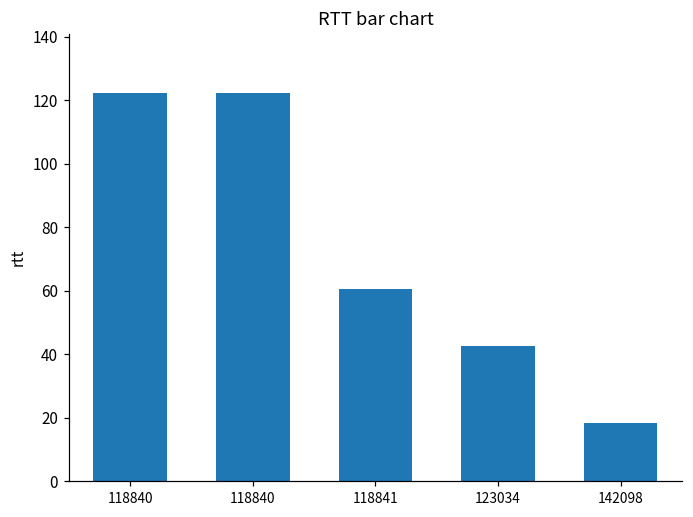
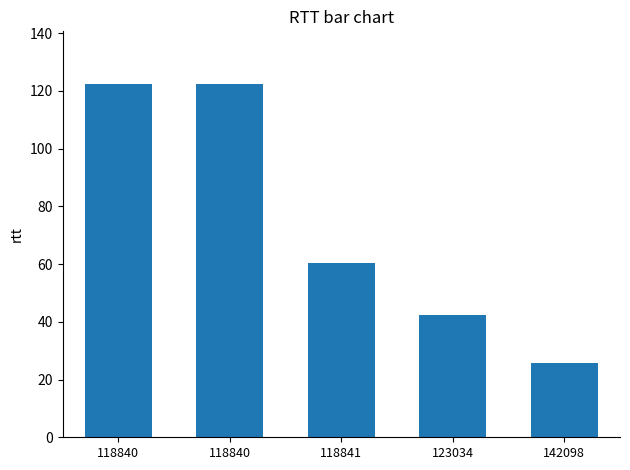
142098: 18 -> 26
